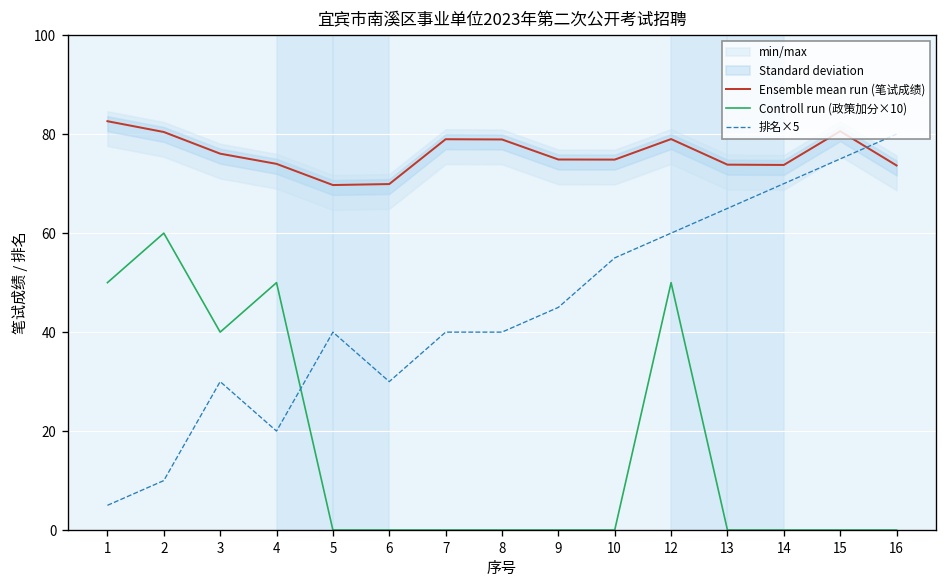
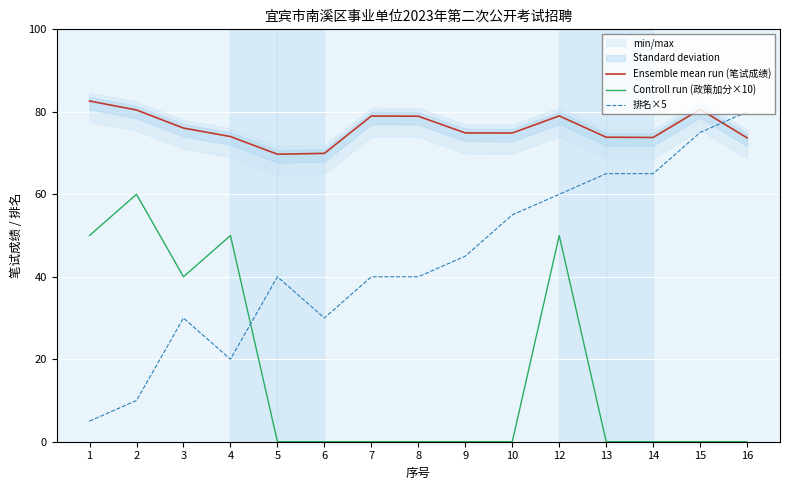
排名×5, 14: 70 -> 65
